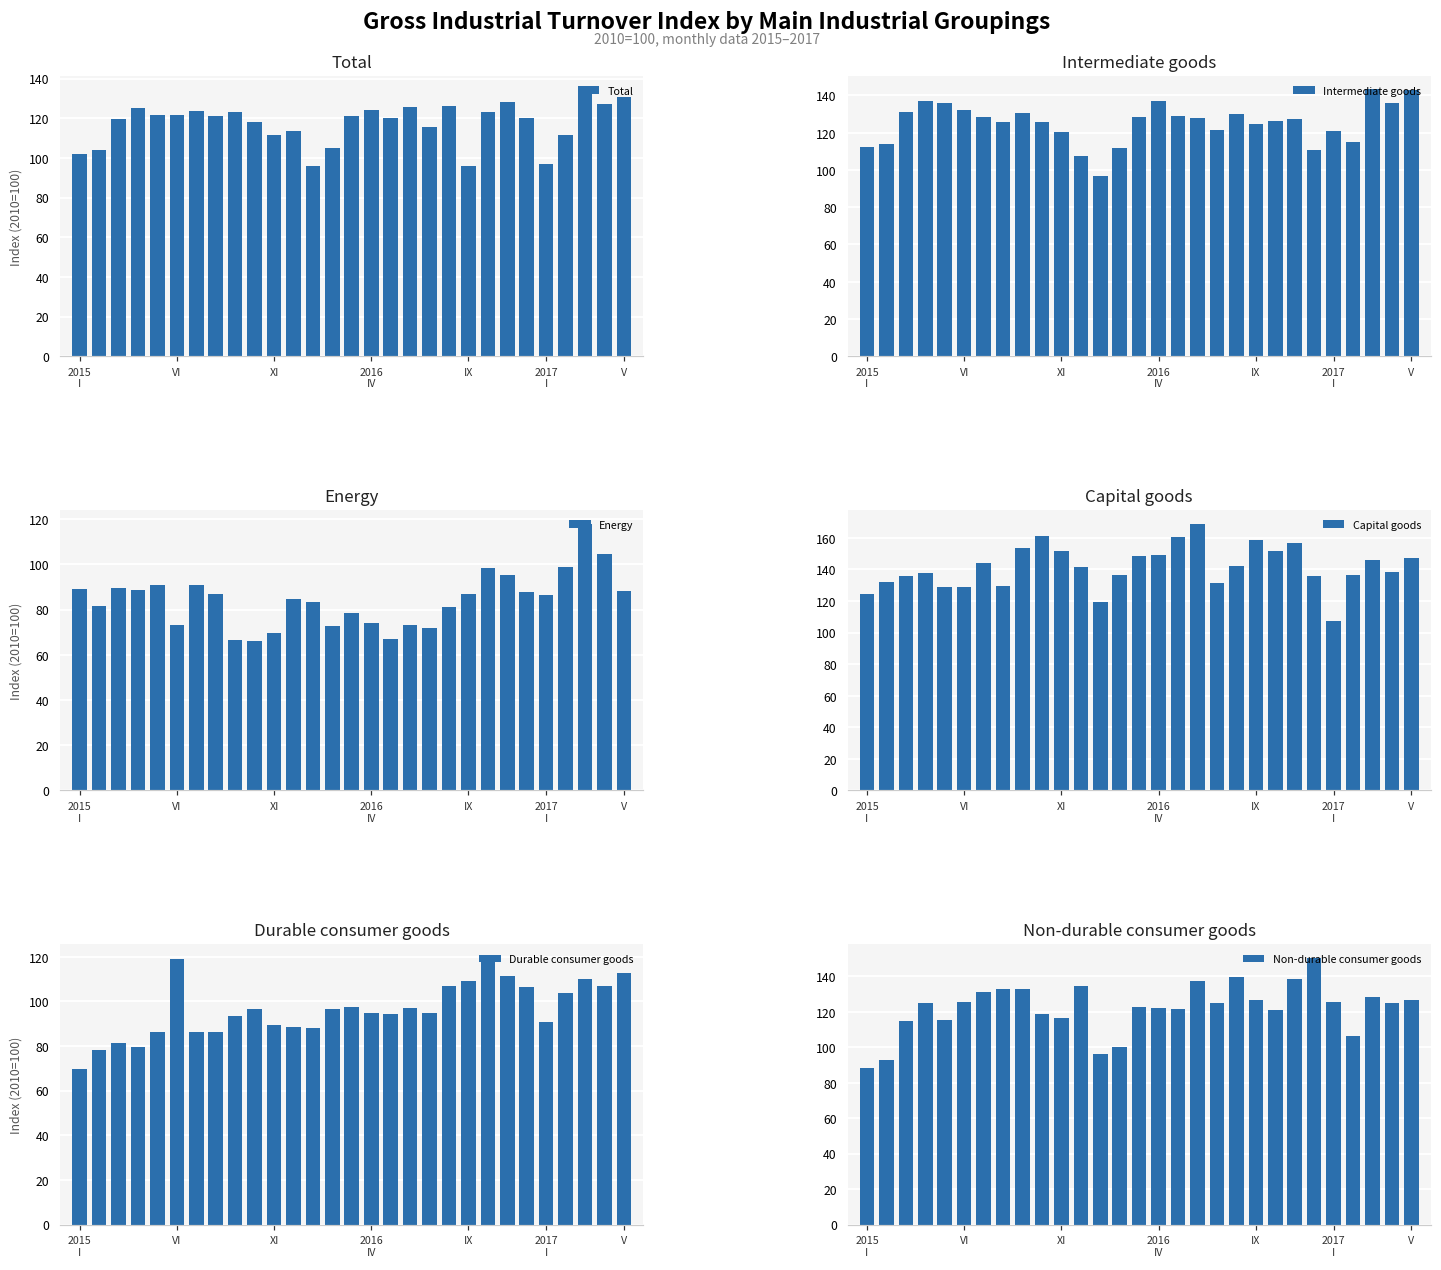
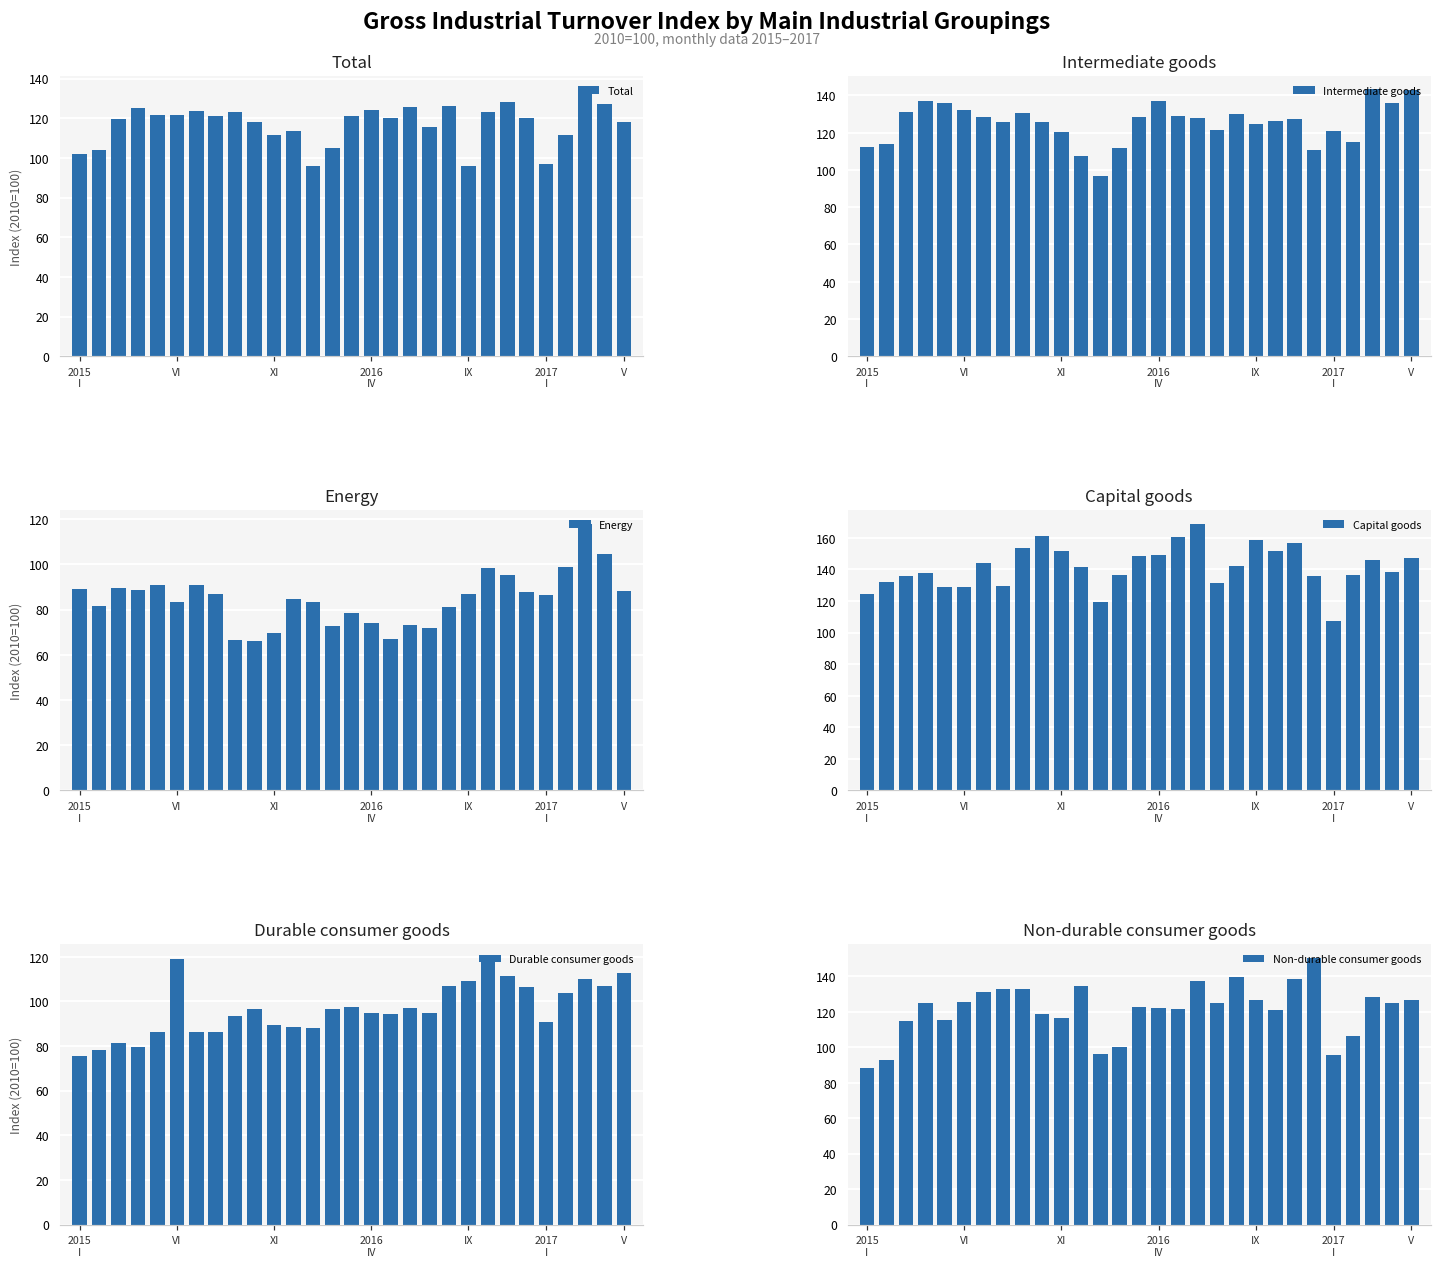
Total, V: 131 -> 118
Energy, VI: 73 -> 83
Durable consumer goods, 2015 I: 70 -> 76
Non-durable consumer goods, 2017 I: 125 -> 96
